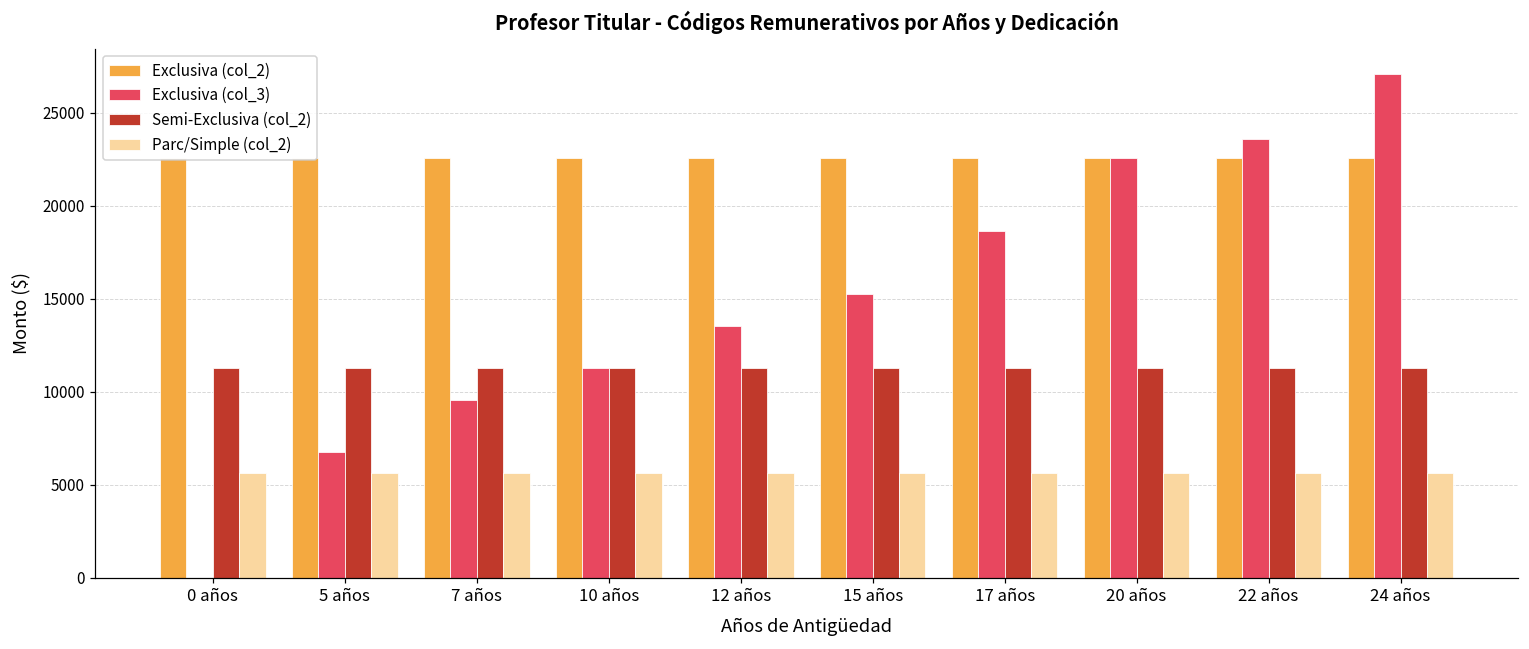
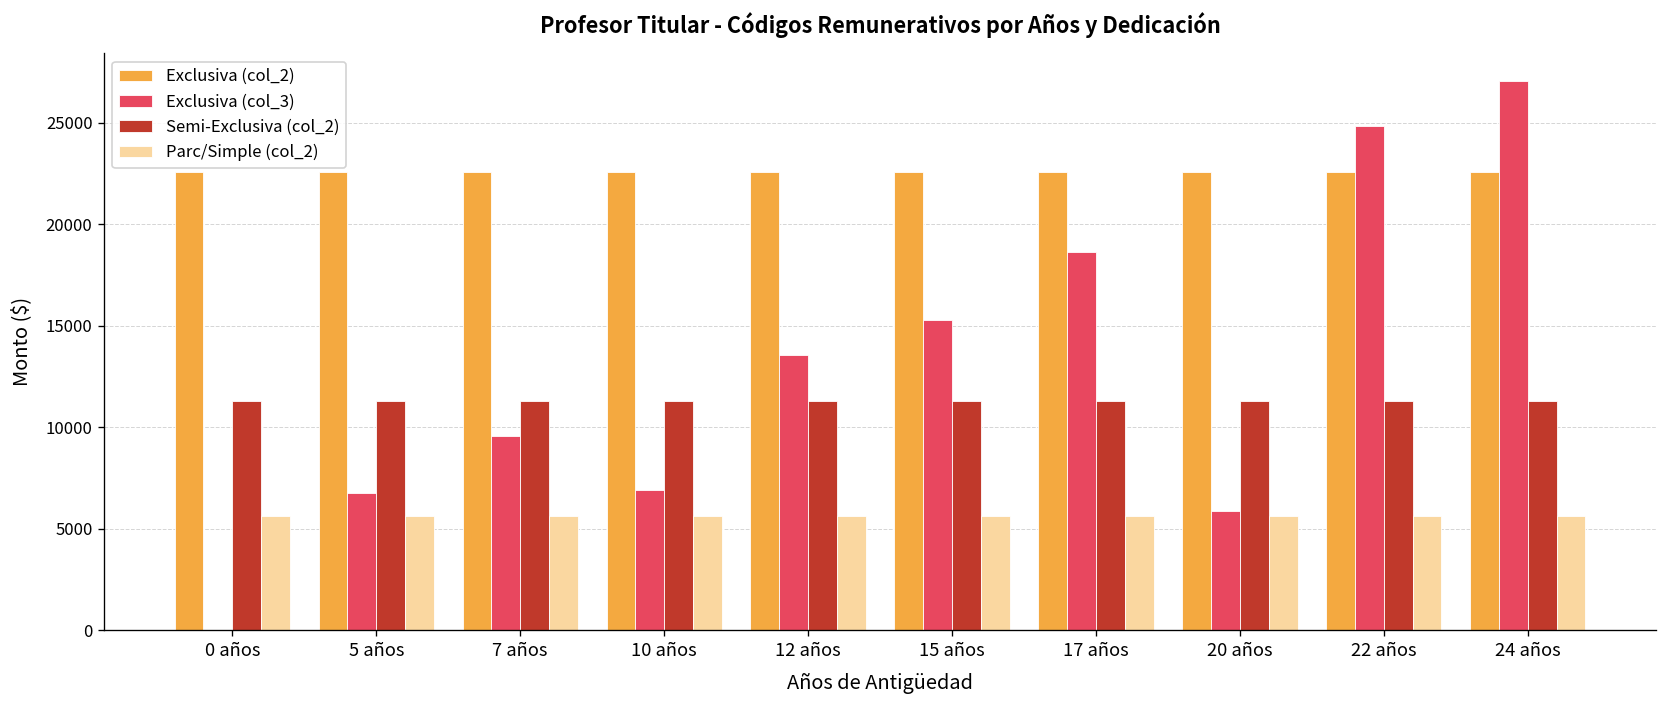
Exclusiva (col_3), 10 años: 11300 -> 6900
Exclusiva (col_3), 20 años: 22600 -> 5900
Exclusiva (col_3), 22 años: 23600 -> 24800
